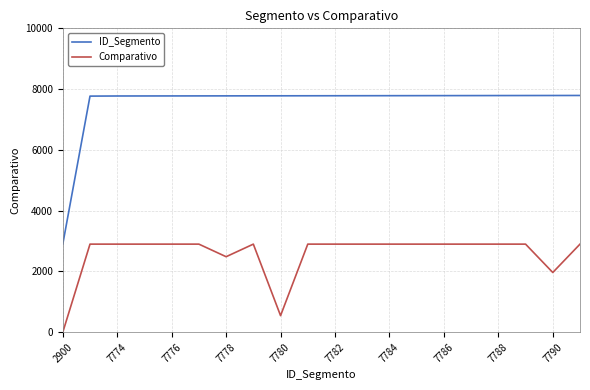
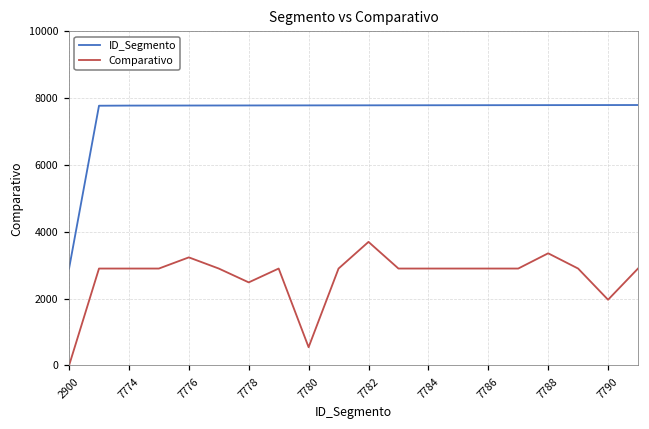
Comparativo, 7776: 2900 -> 3200
Comparativo, 7782: 2900 -> 3700
Comparativo, 7788: 2900 -> 3400
